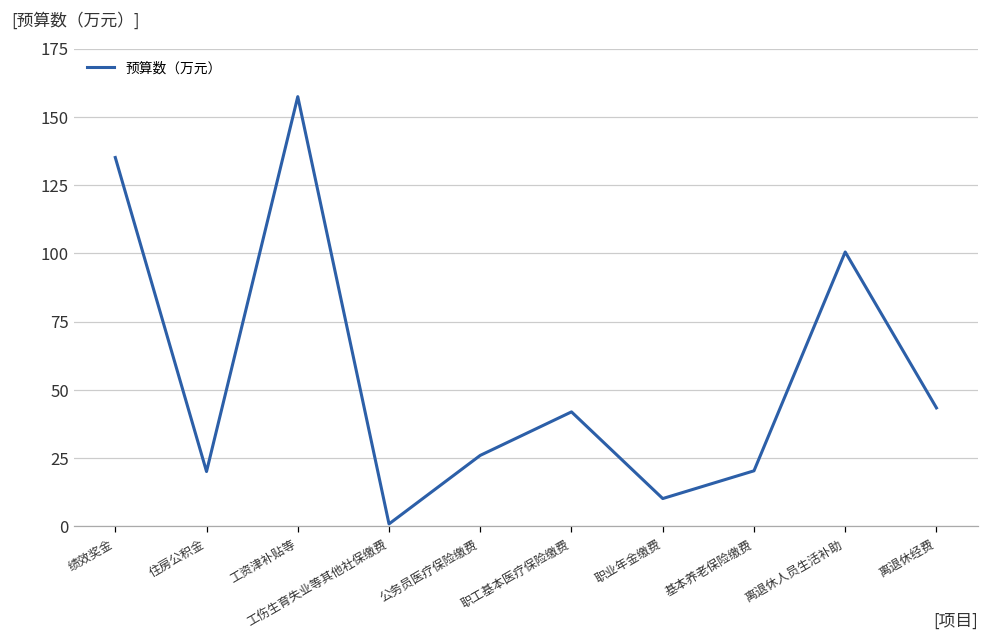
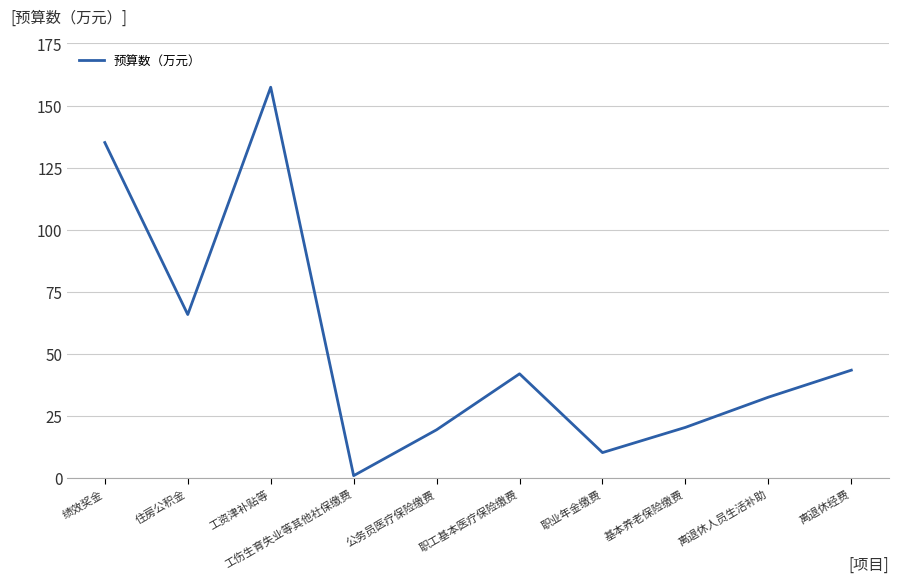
住房公积金: 20 -> 66
公务员医疗保险缴费: 26 -> 19
离退休人员生活补助: 100 -> 32
